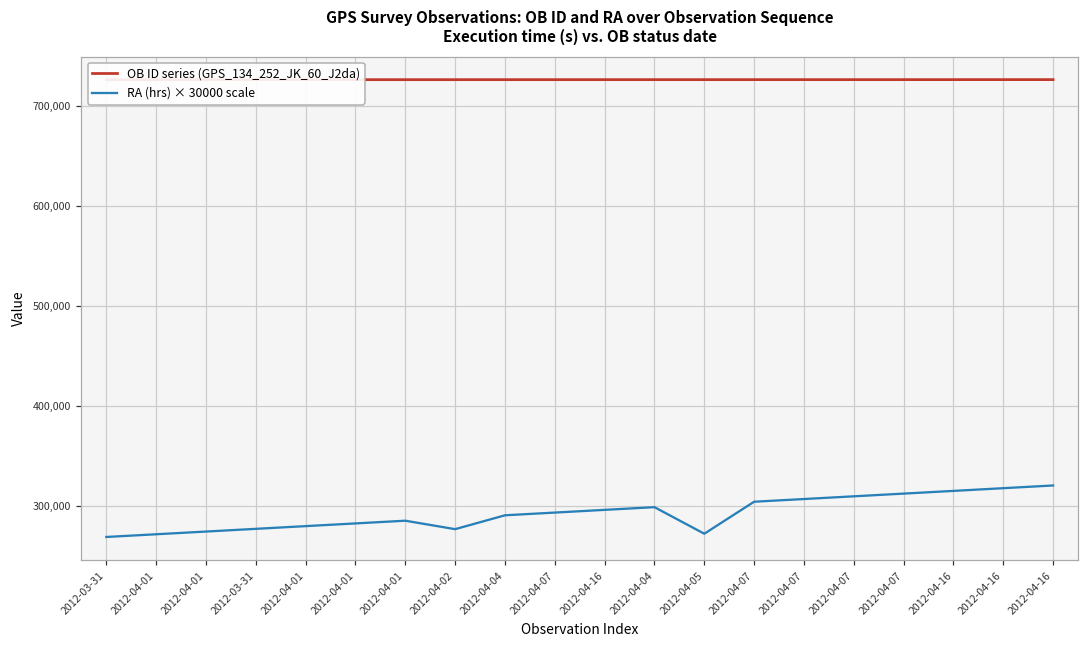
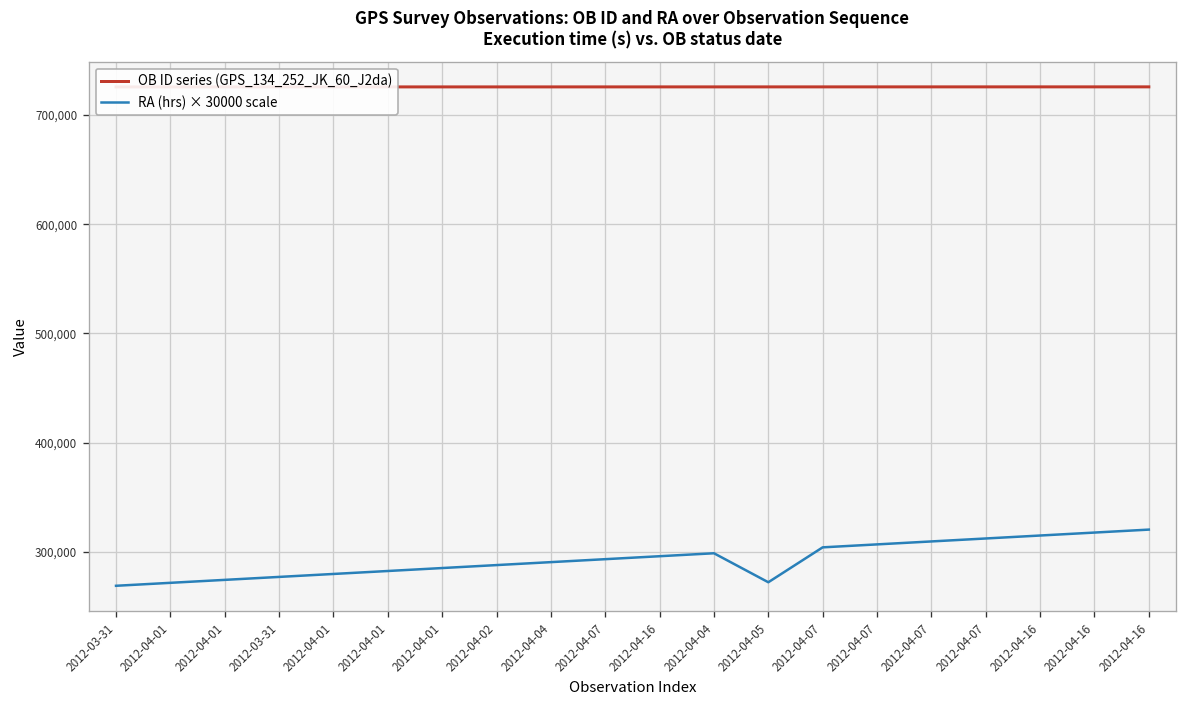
RA (hrs) × 30000 scale, 2012-04-02: 280,000 -> 290,000
